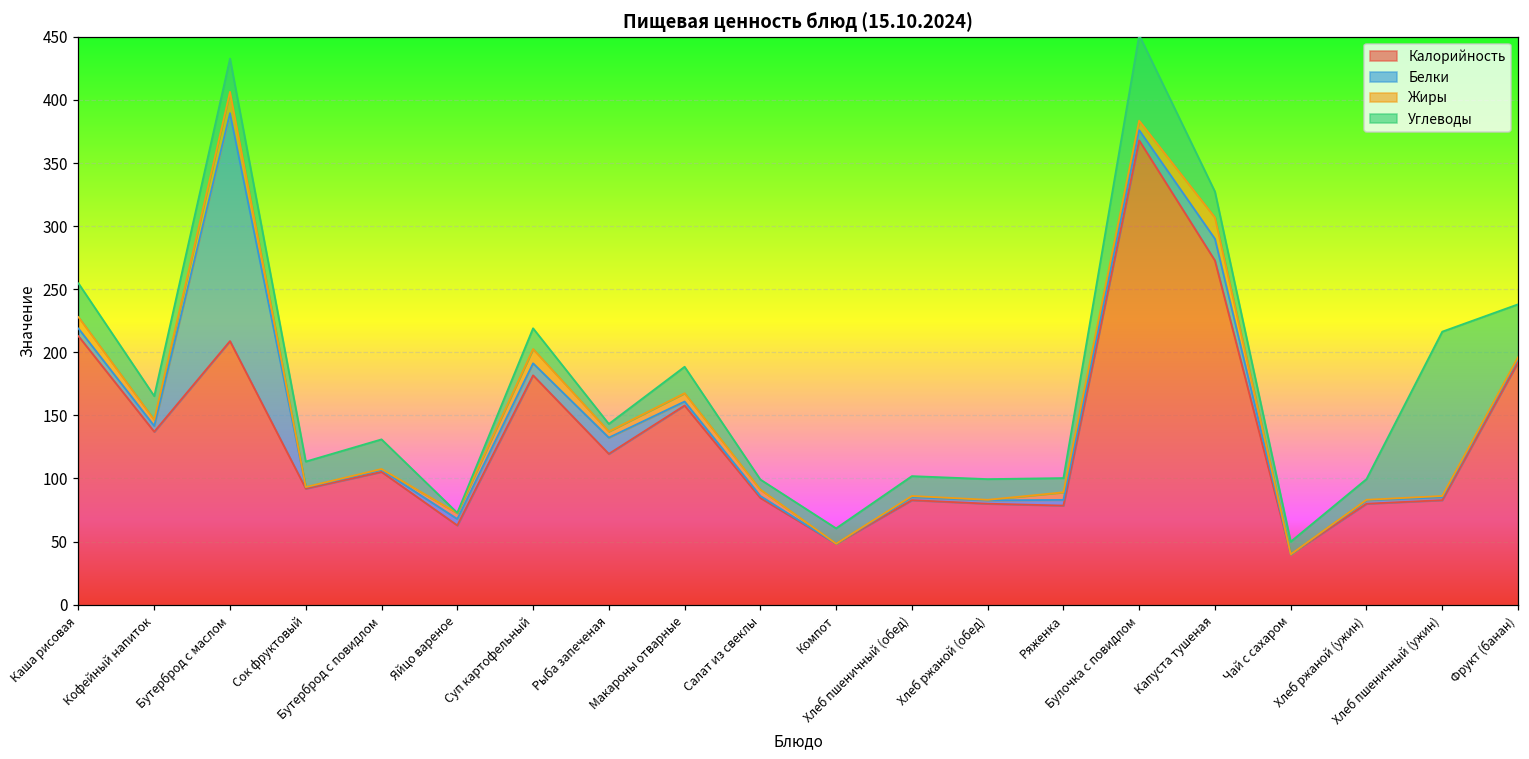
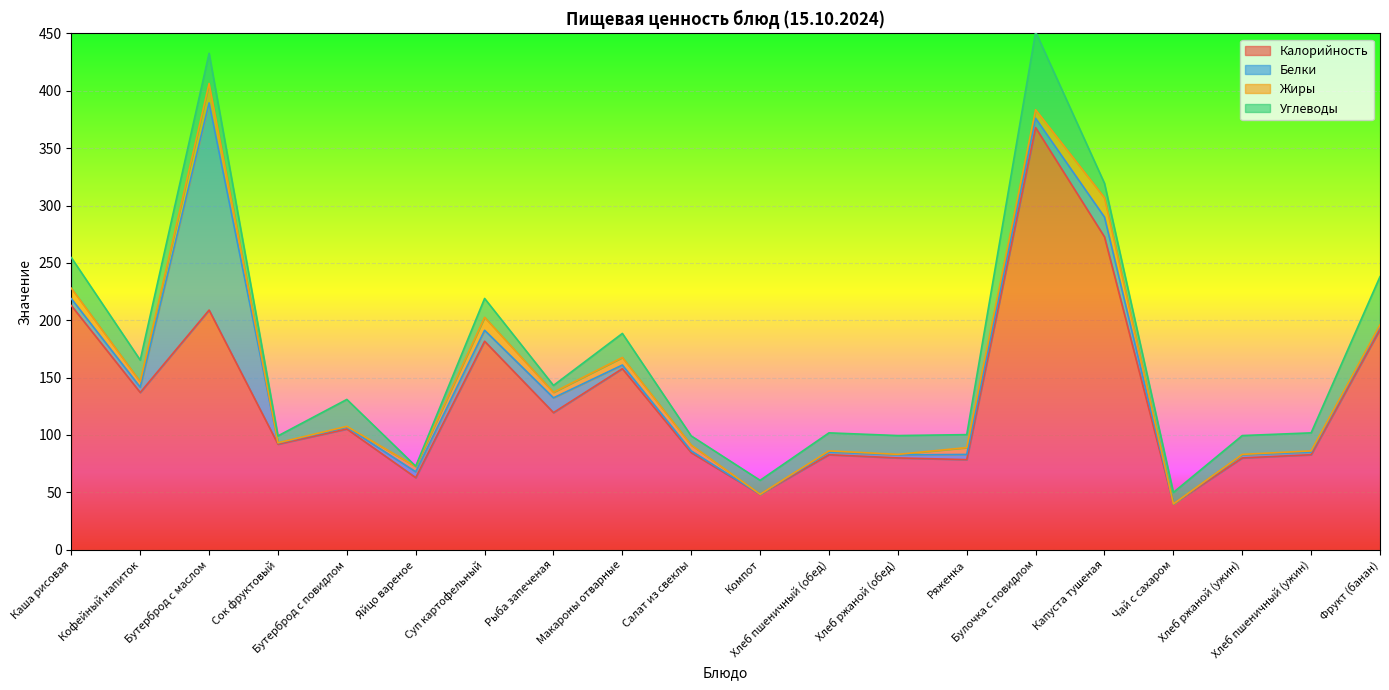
Углеводы, Сок фруктовый: 20 -> 6
Углеводы, Капуста тушеная: 20 -> 13
Углеводы, Хлеб пшеничный (ужин): 130 -> 16
